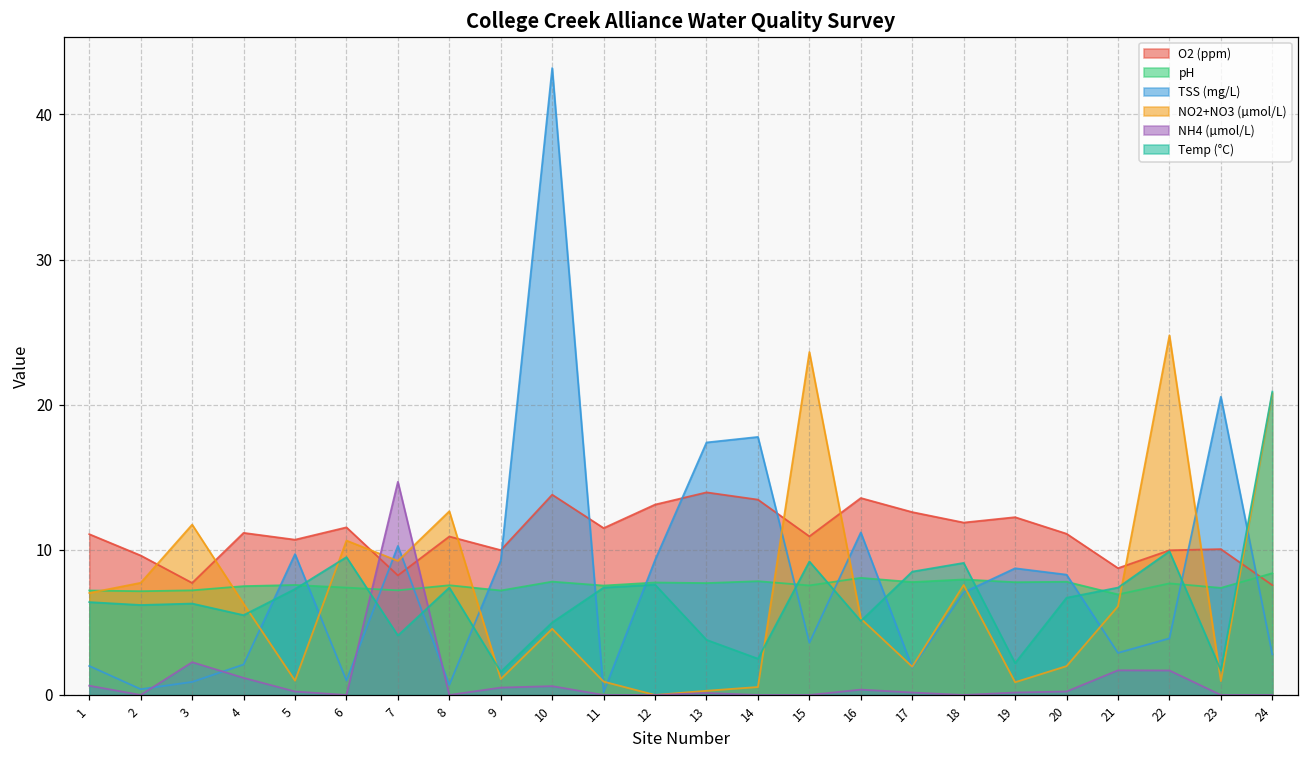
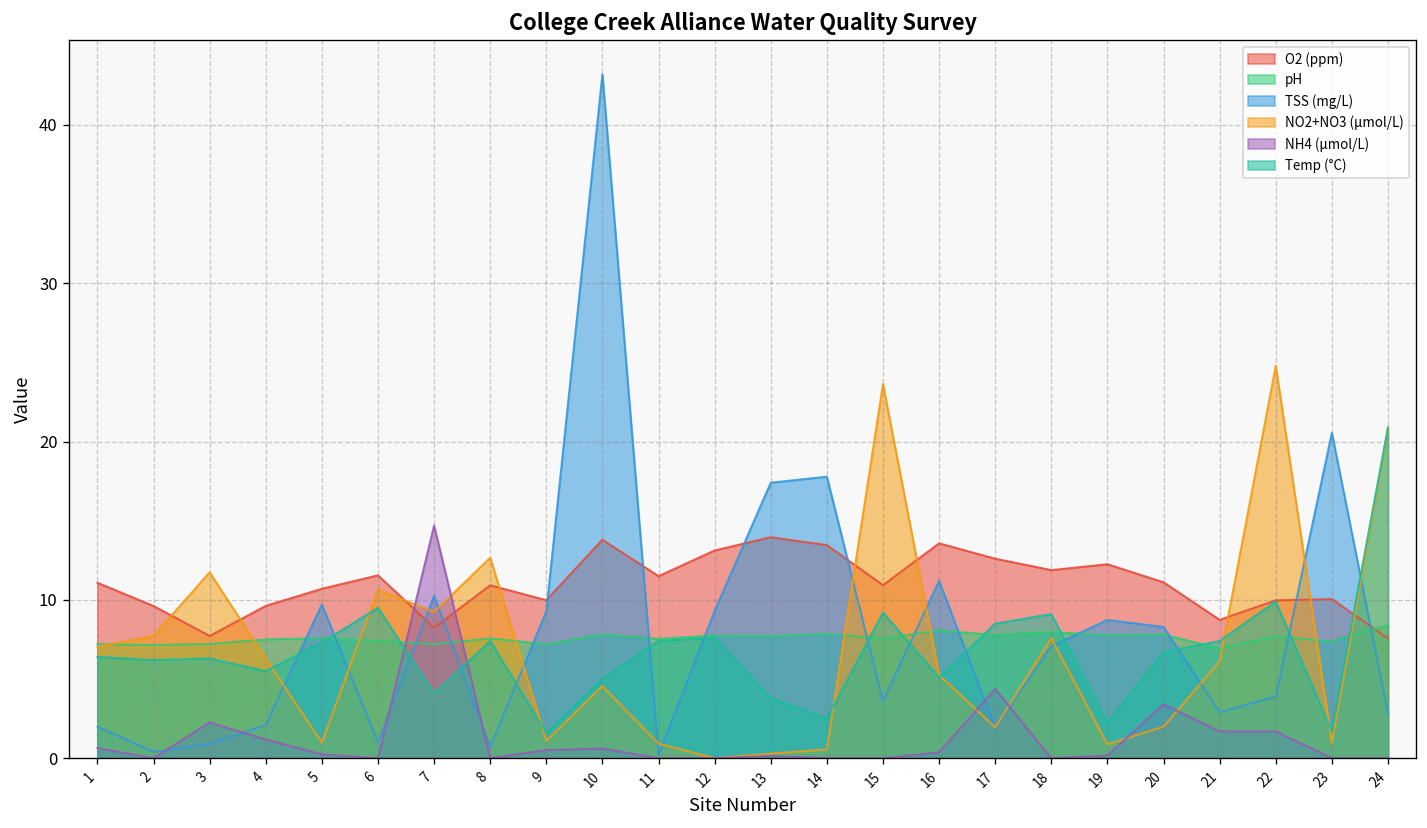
O2 (ppm), 4: 11.2 -> 9.6
NH4 (µmol/L), 17: 0.2 -> 4.4
NH4 (µmol/L), 20: 0.2 -> 3.4
